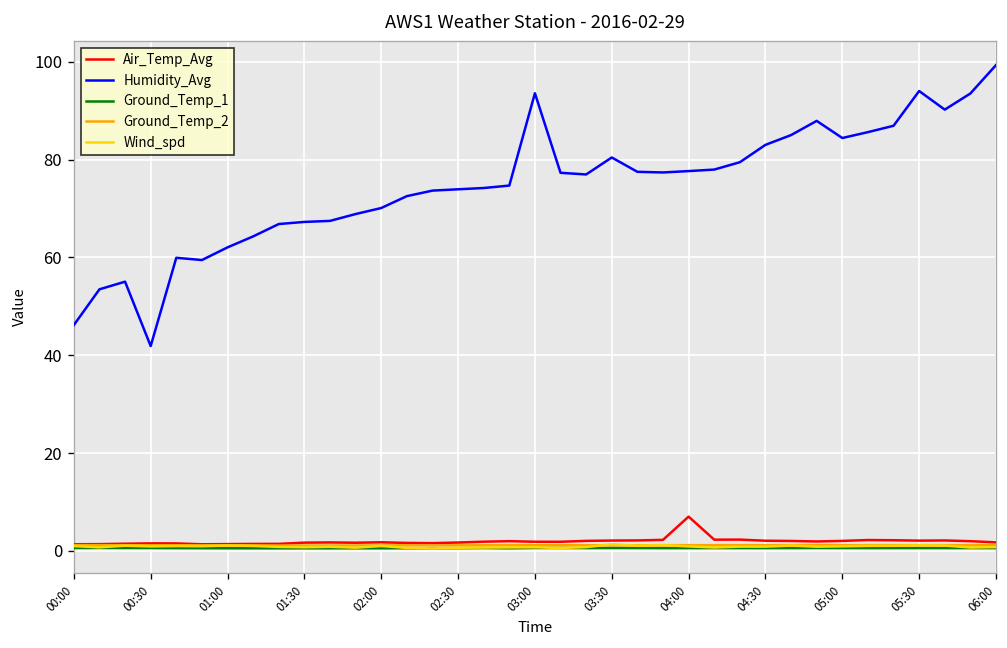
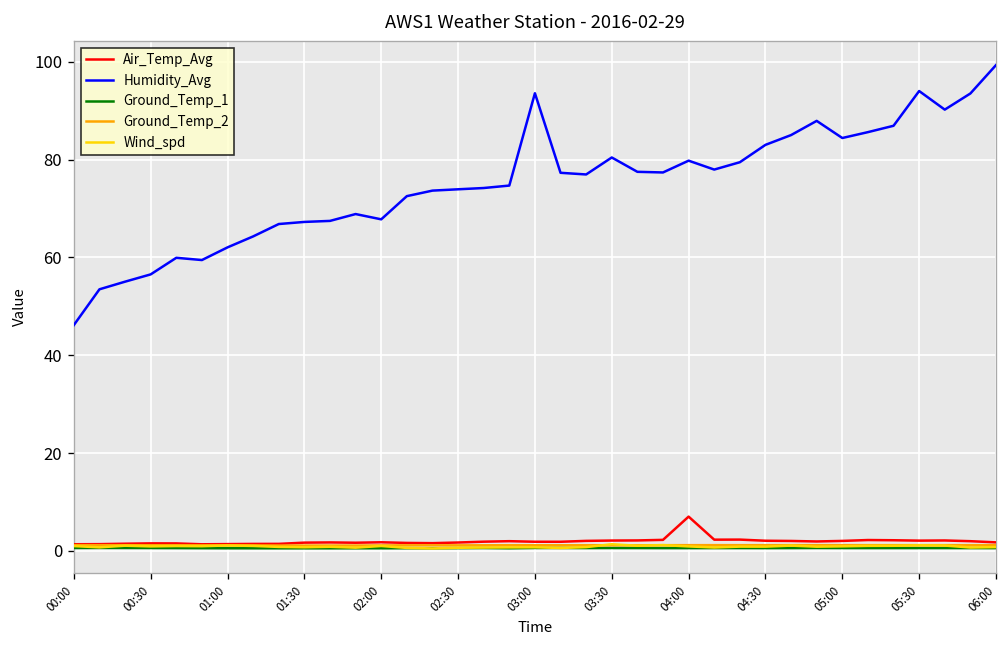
Humidity_Avg, 00:30: 42 -> 57
Humidity_Avg, 02:00: 70 -> 68
Humidity_Avg, 04:00: 78 -> 80
